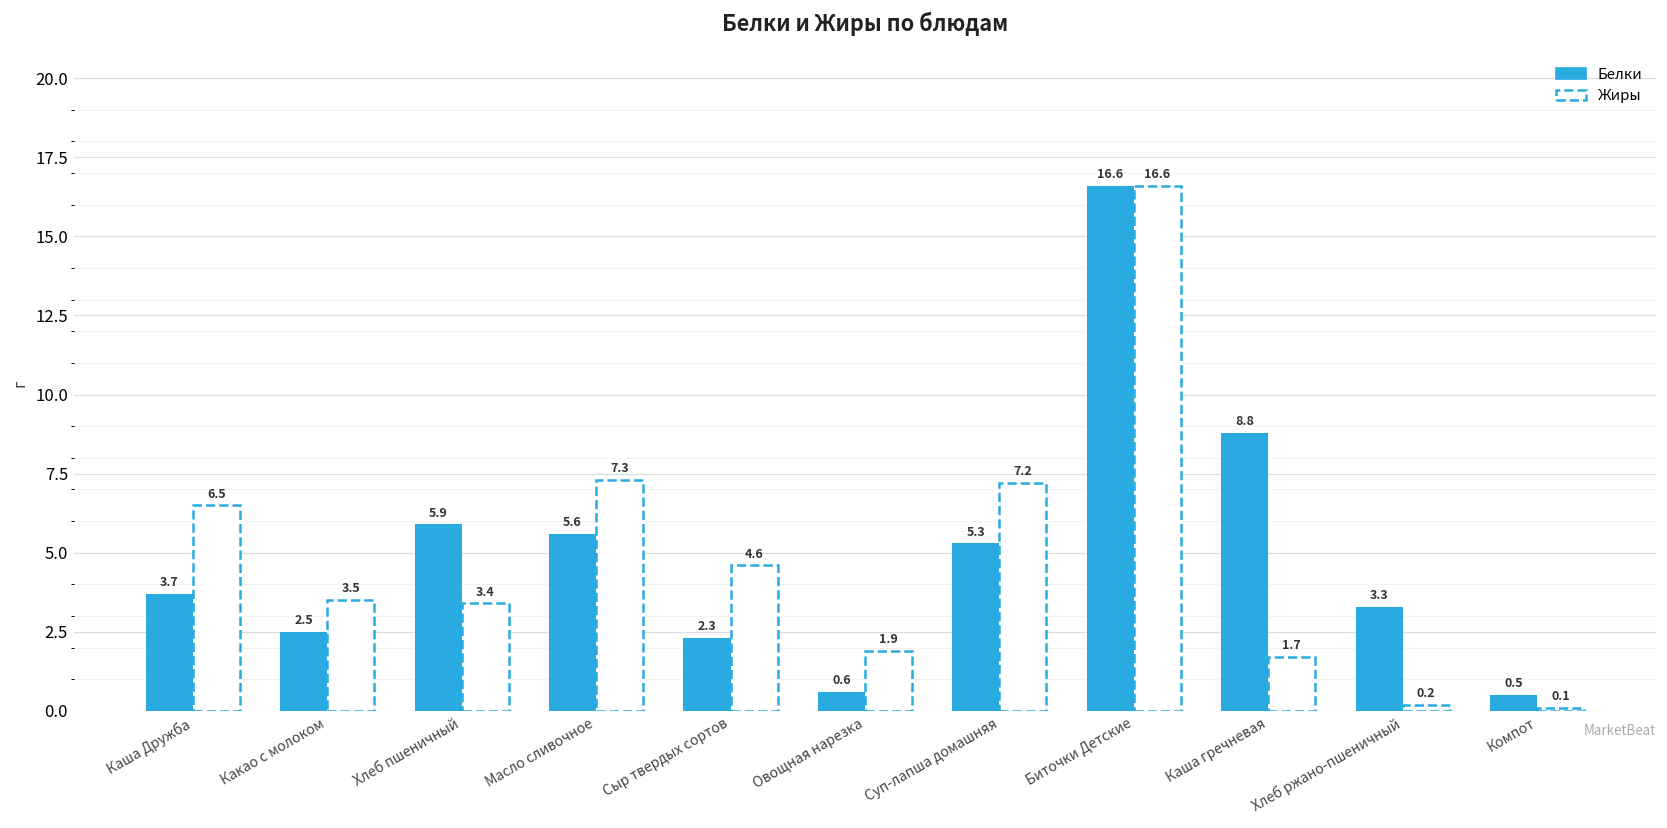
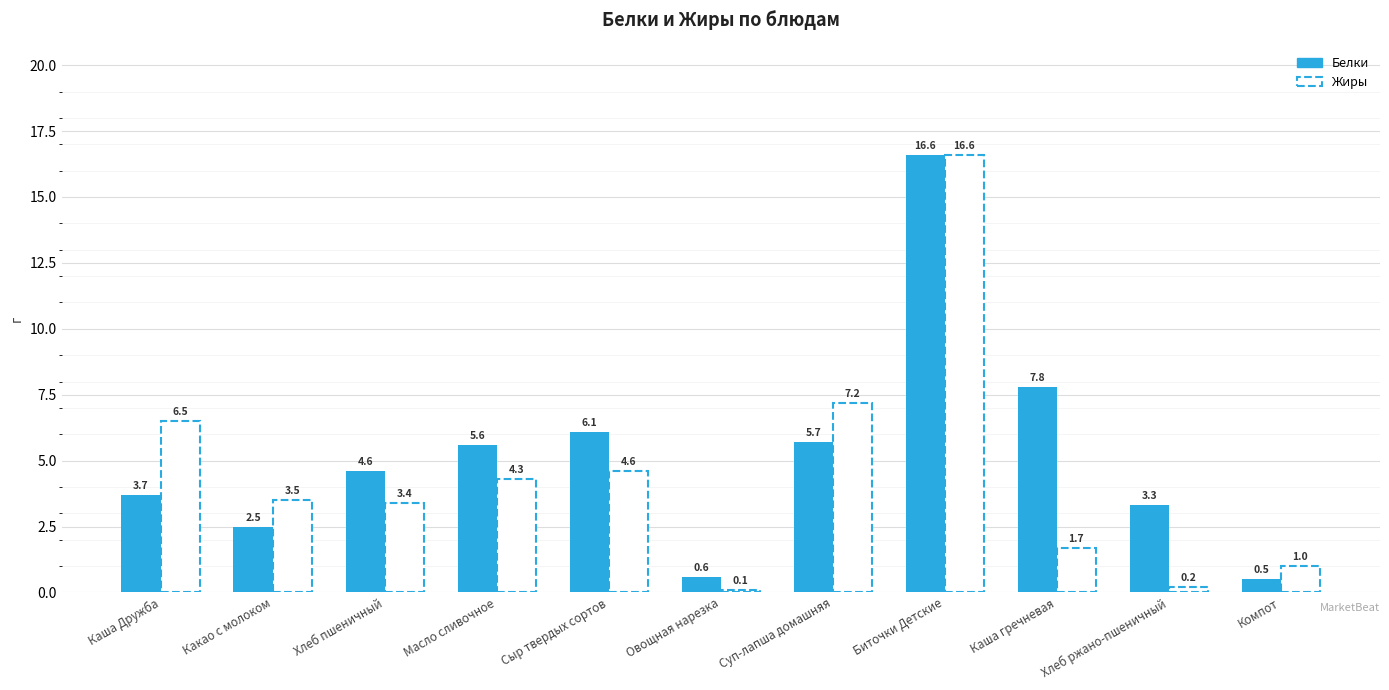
Белки, Хлеб пшеничный: 5.9 -> 4.6
Жиры, Масло сливочное: 7.3 -> 4.3
Белки, Сыр твердых сортов: 2.3 -> 6.1
Жиры, Овощная нарезка: 1.9 -> 0.1
Белки, Суп-лапша домашняя: 5.3 -> 5.7
Белки, Каша гречневая: 8.8 -> 7.8
Жиры, Компот: 0.1 -> 1.0
